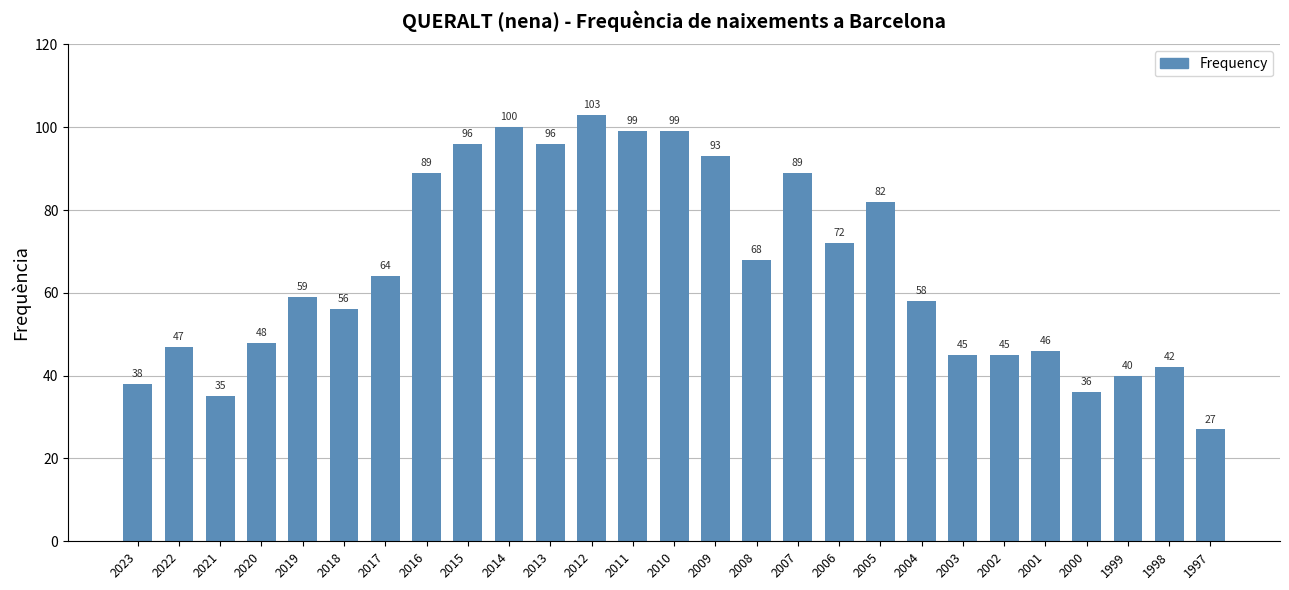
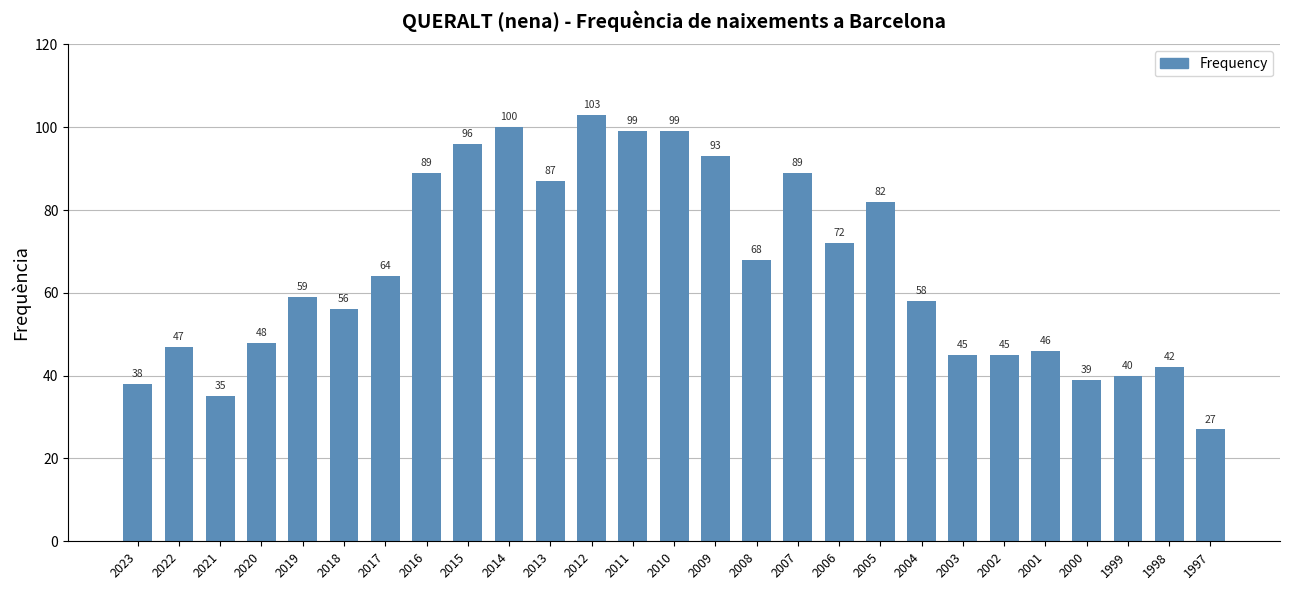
2013: 96 -> 87
2000: 36 -> 39
